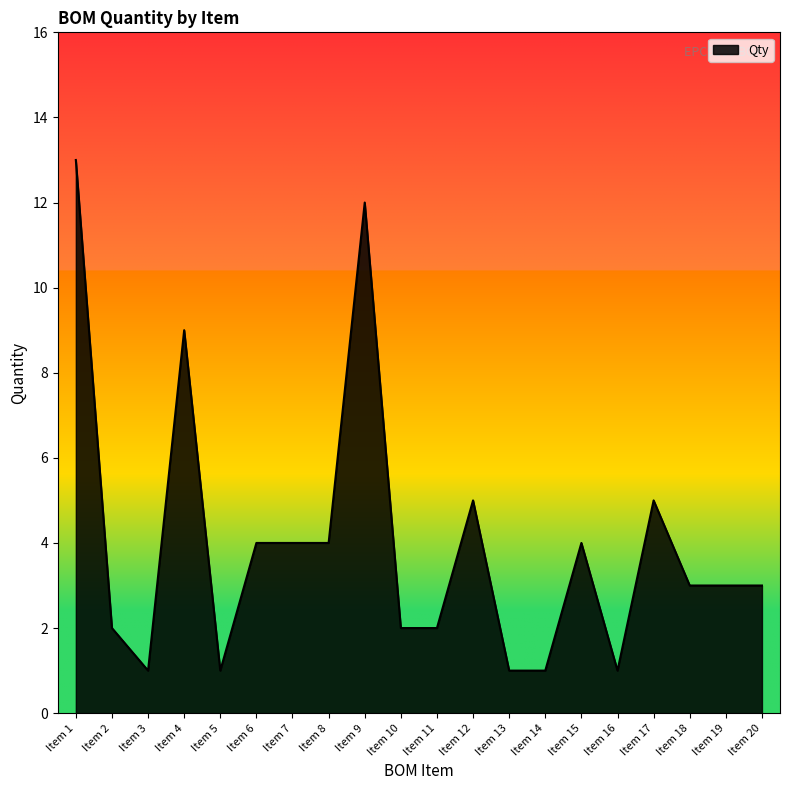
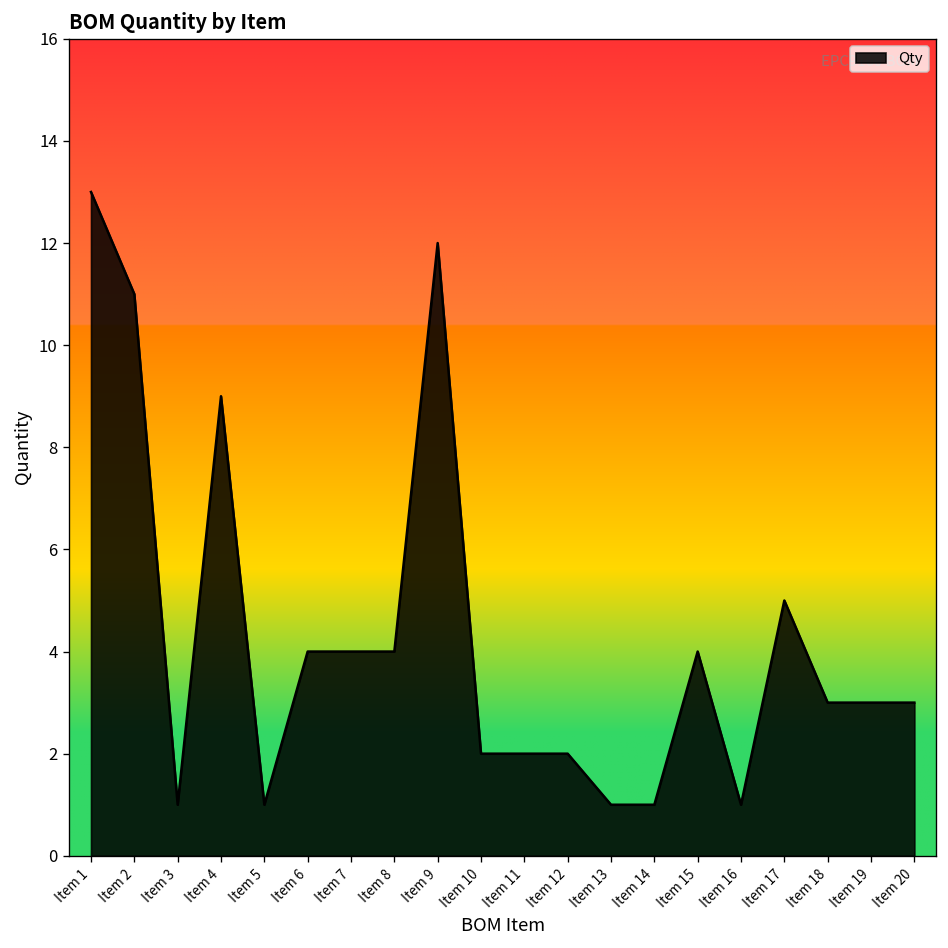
Item 2: 2 -> 11
Item 12: 5 -> 2
